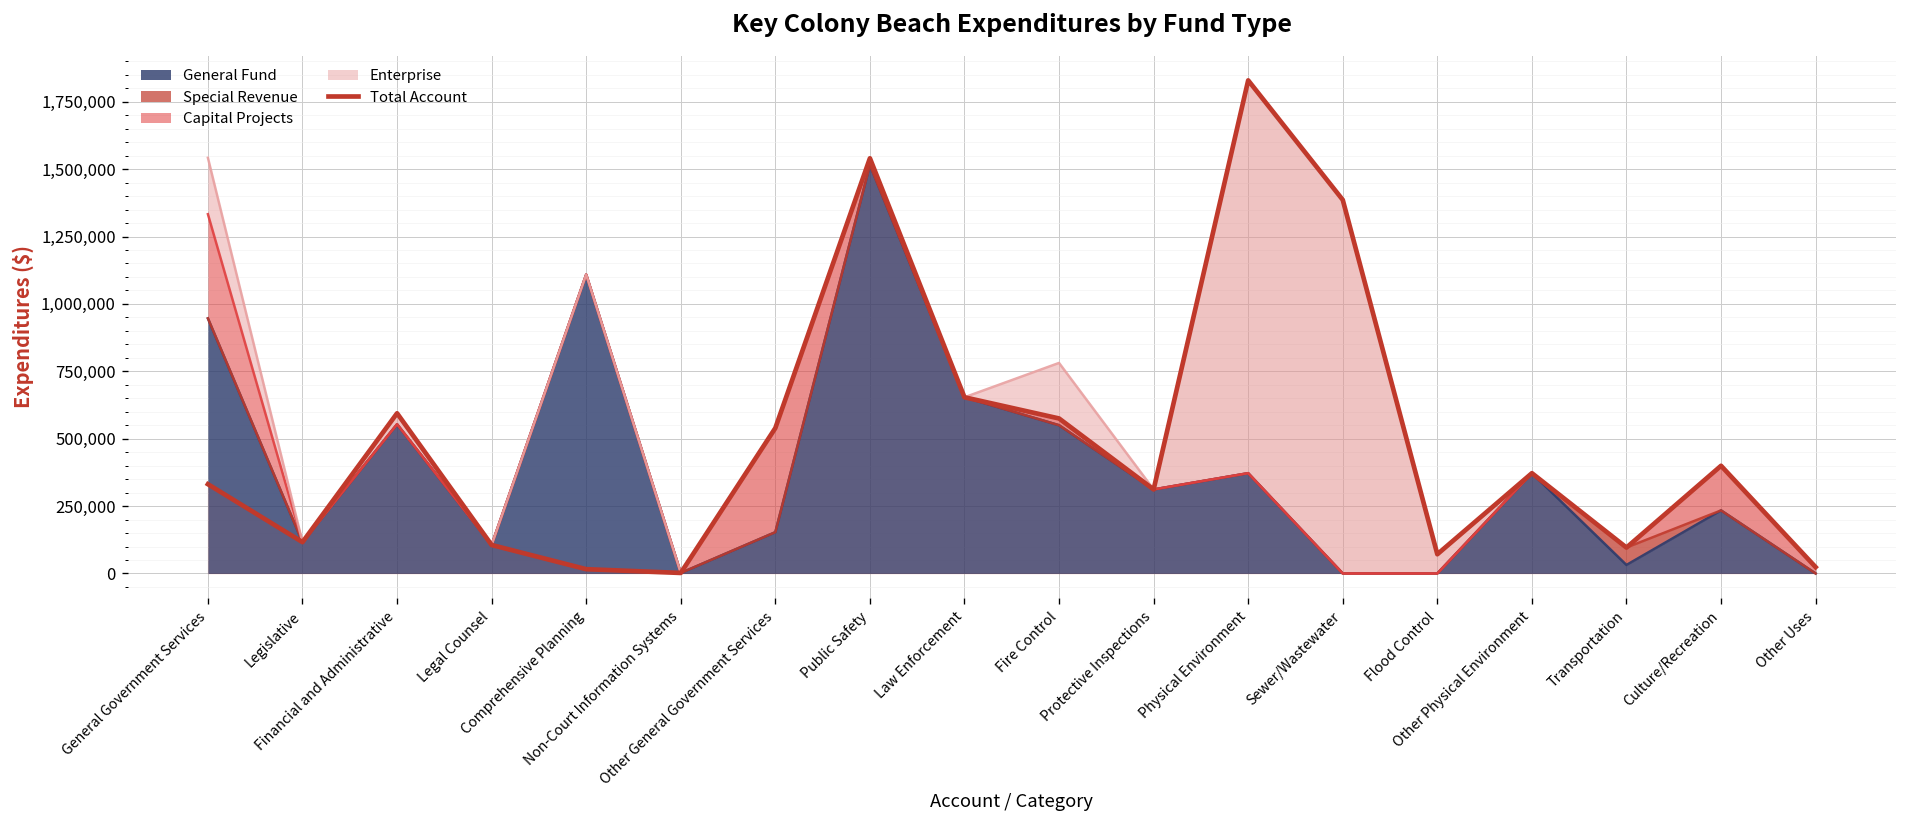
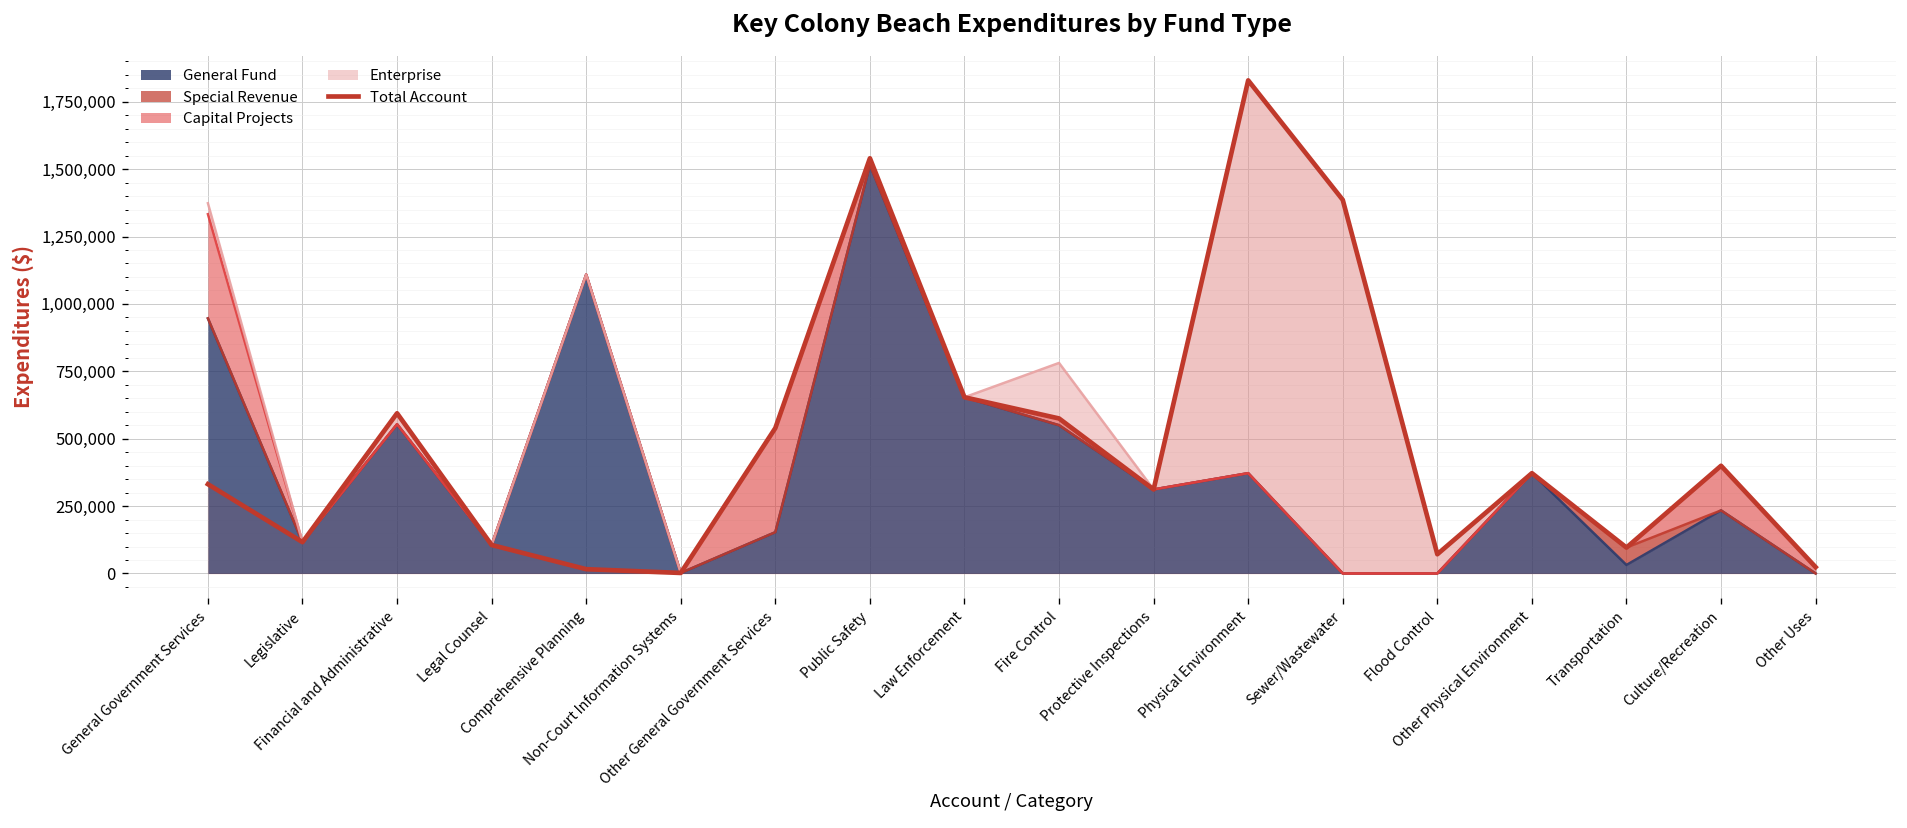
Enterprise, General Government Services: 210,000 -> 40,000
